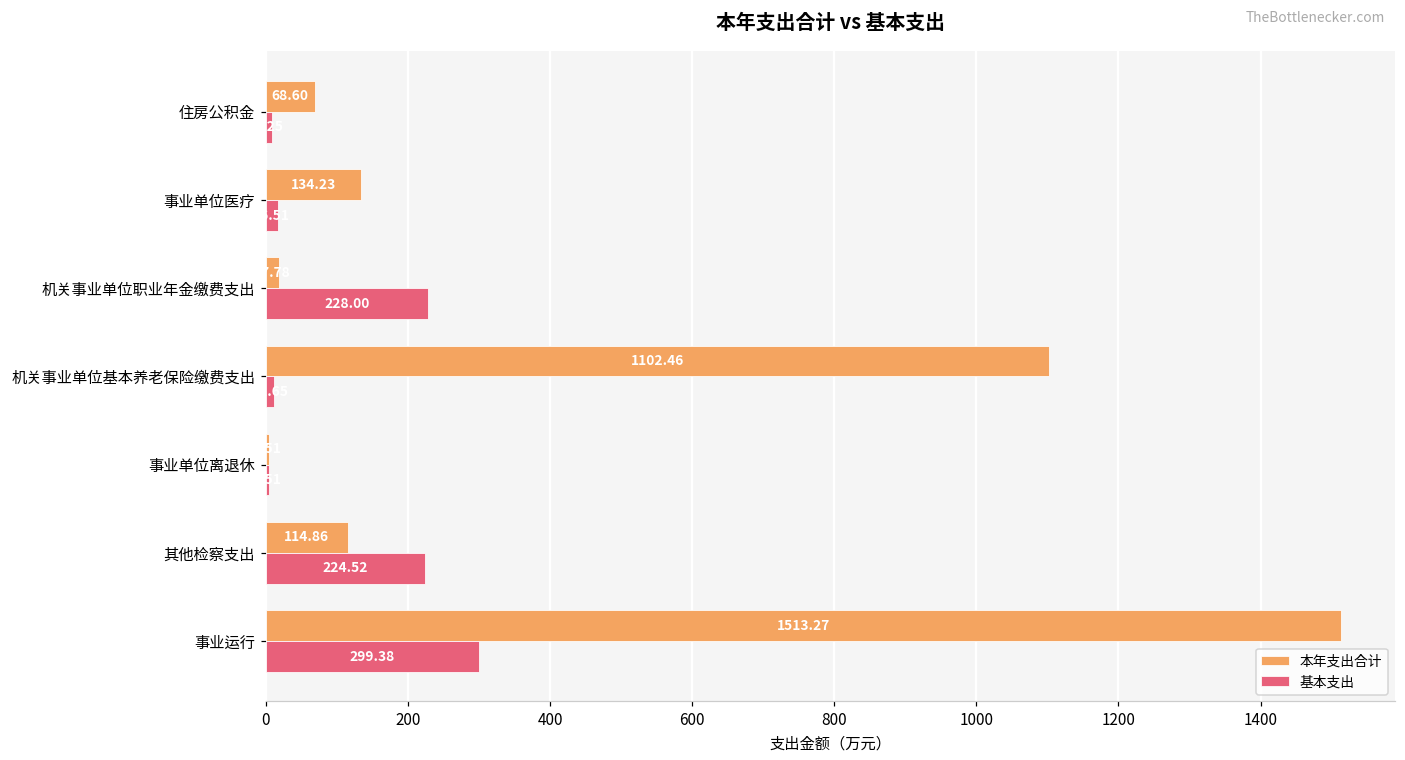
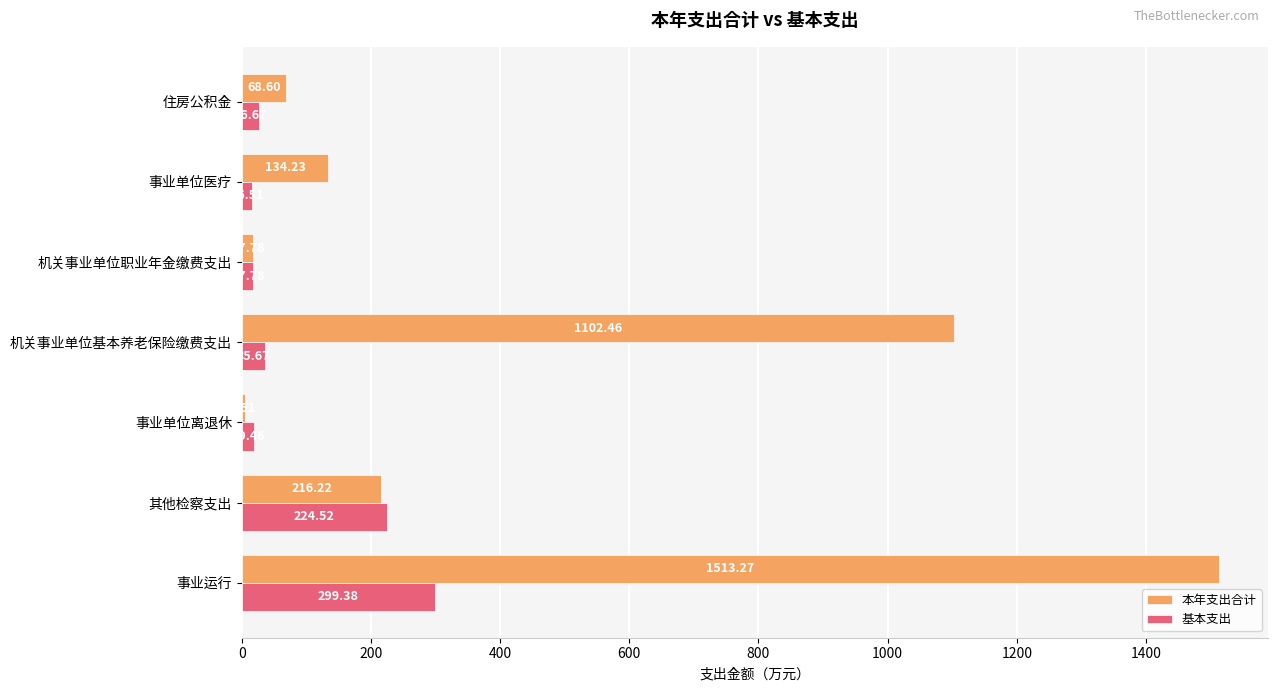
基本支出, 住房公积金: 10 -> 30
基本支出, 机关事业单位职业年金缴费支出: 230 -> 20
基本支出, 机关事业单位基本养老保险缴费支出: 10 -> 40
基本支出, 事业单位离退休: 0 -> 20
本年支出合计, 其他检察支出: 114.86 -> 216.22
